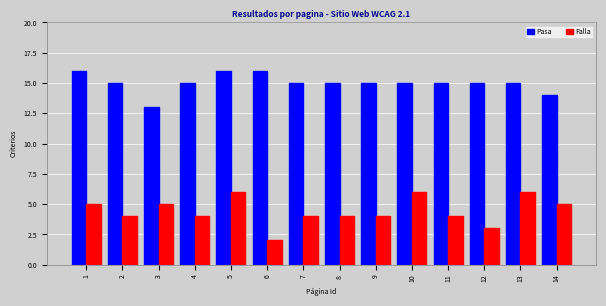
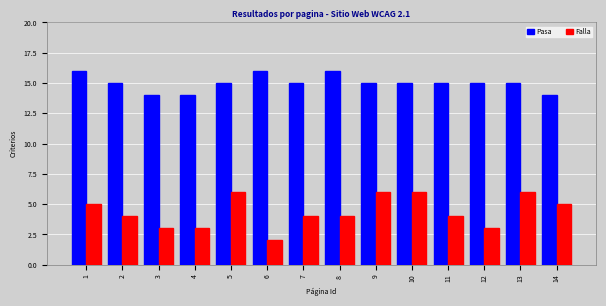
Pasa, 3: 13 -> 14
Falla, 3: 5 -> 3
Pasa, 4: 15 -> 14
Falla, 4: 4 -> 3
Pasa, 5: 16 -> 15
Pasa, 8: 15 -> 16
Falla, 9: 4 -> 6
